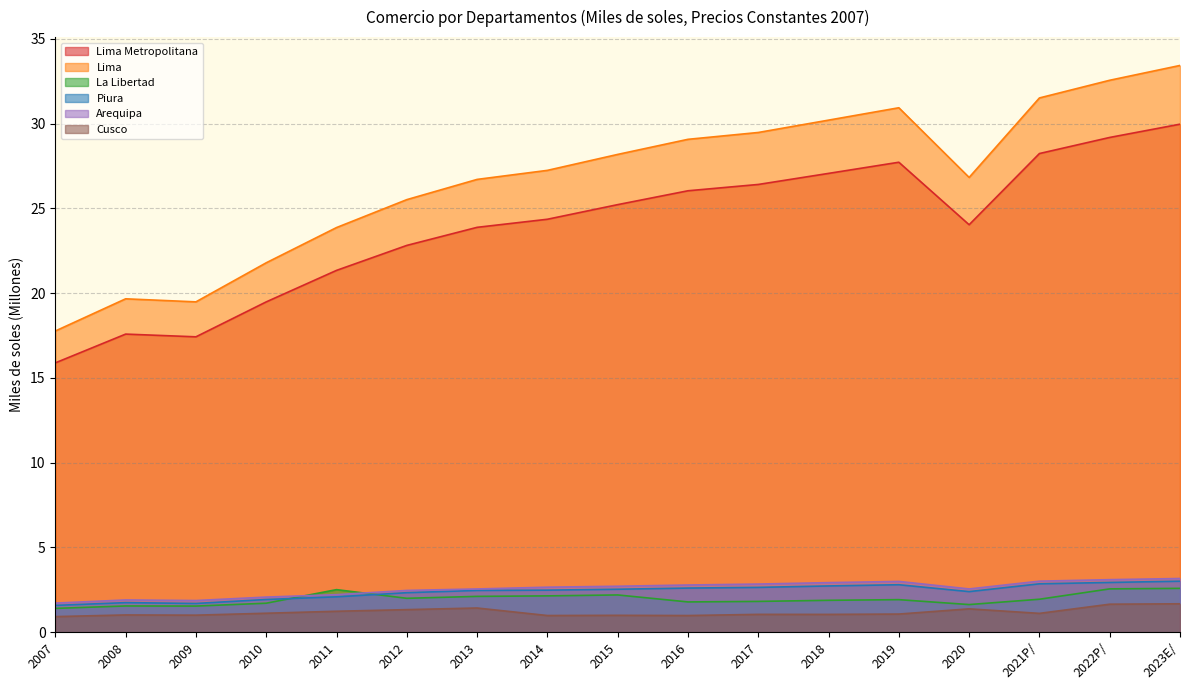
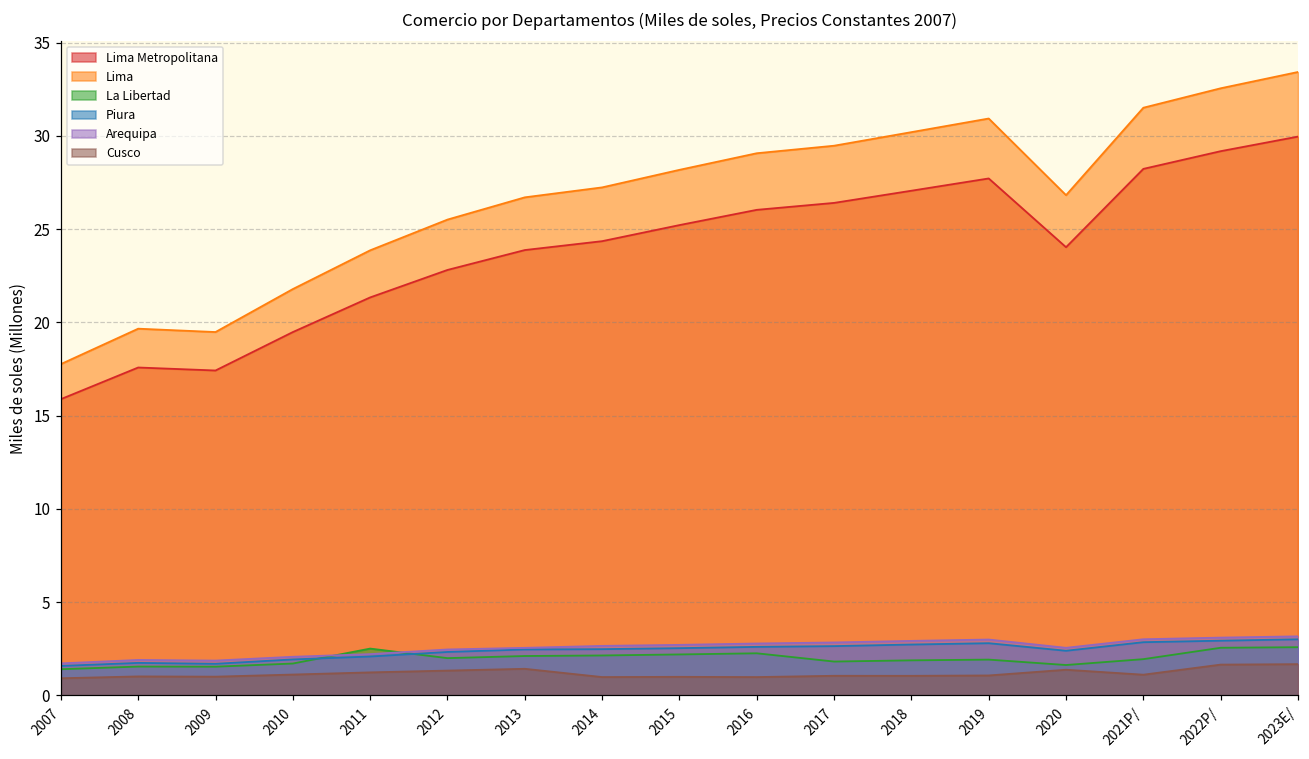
La Libertad, 2016: 1.8 -> 2.3
